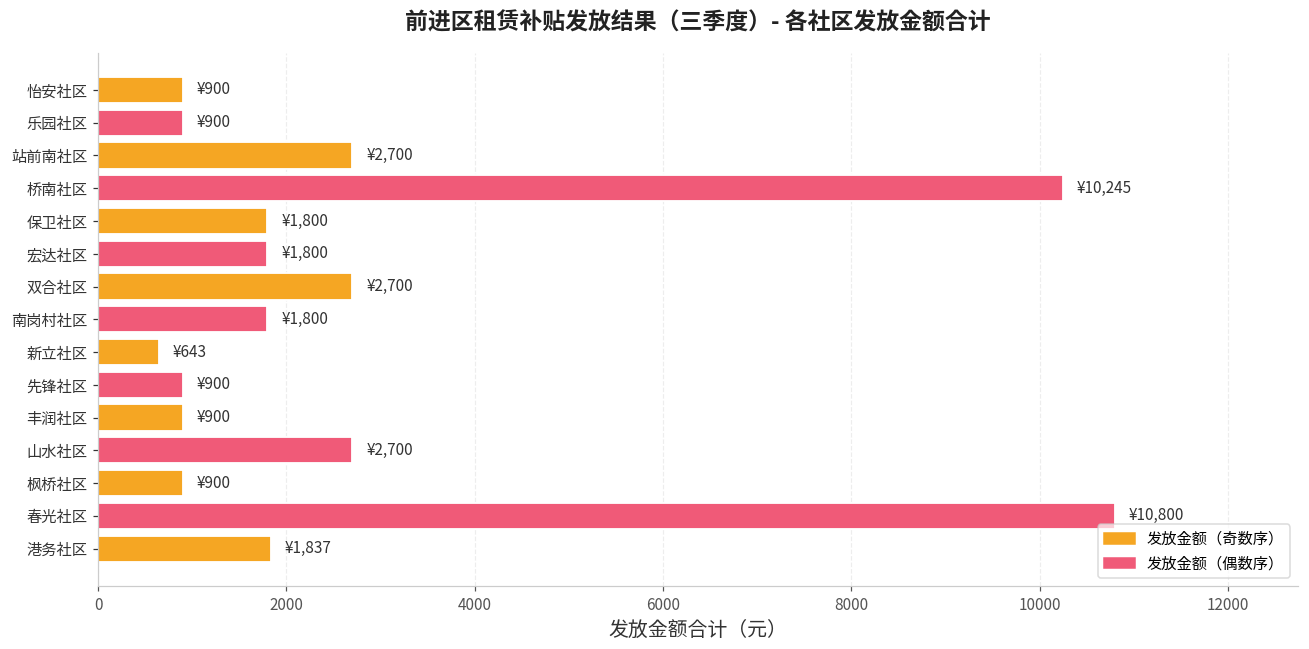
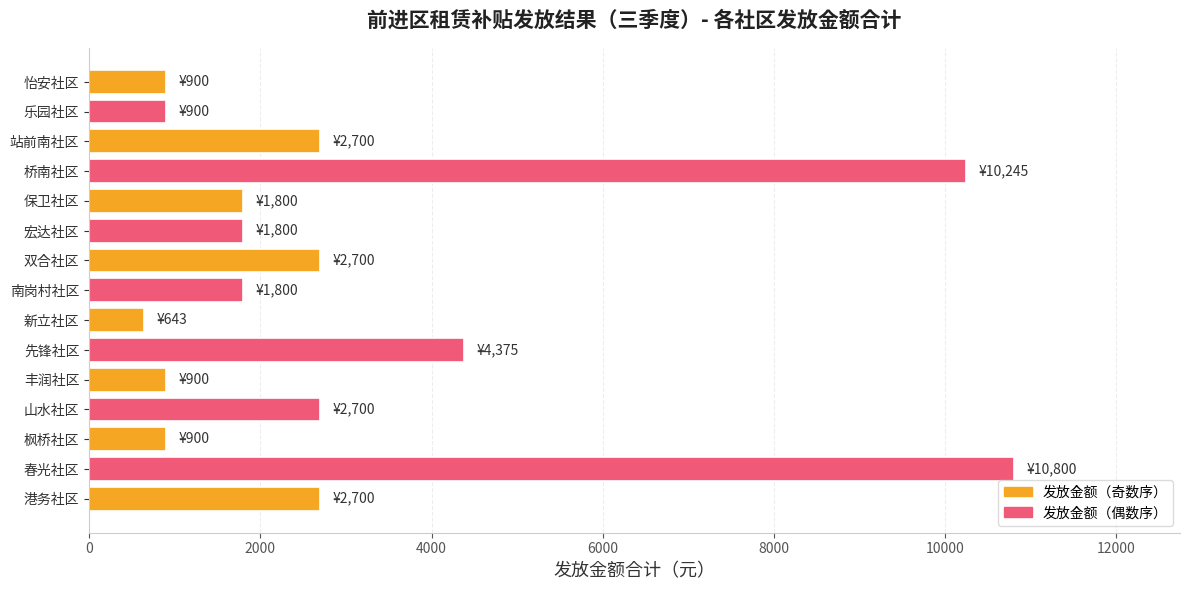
先锋社区: ¥900 -> ¥4,375
港务社区: ¥1,837 -> ¥2,700
